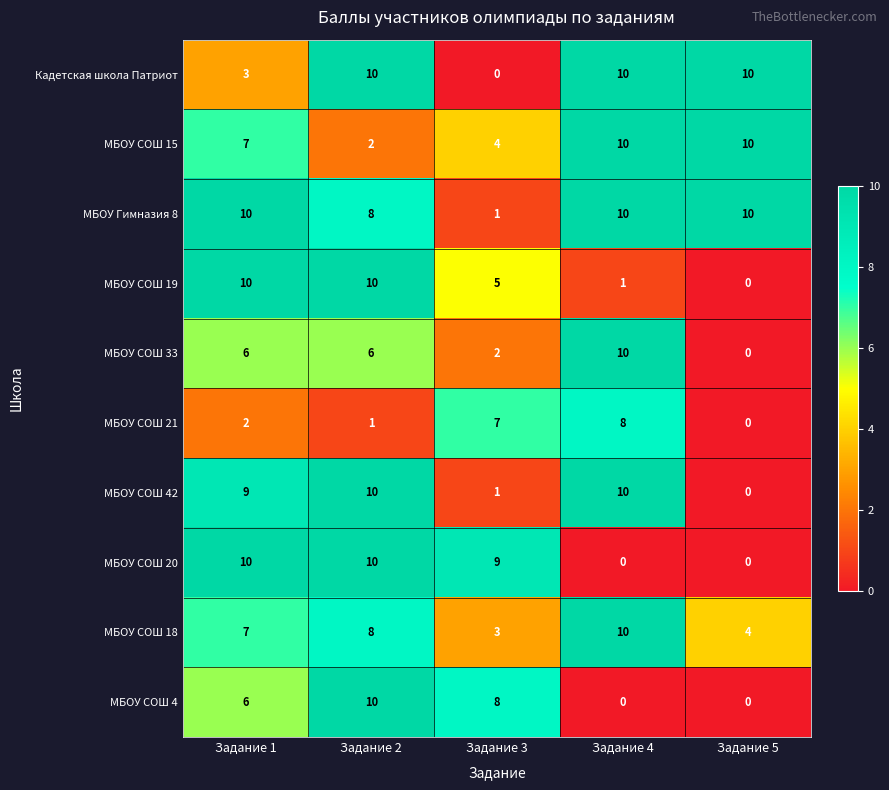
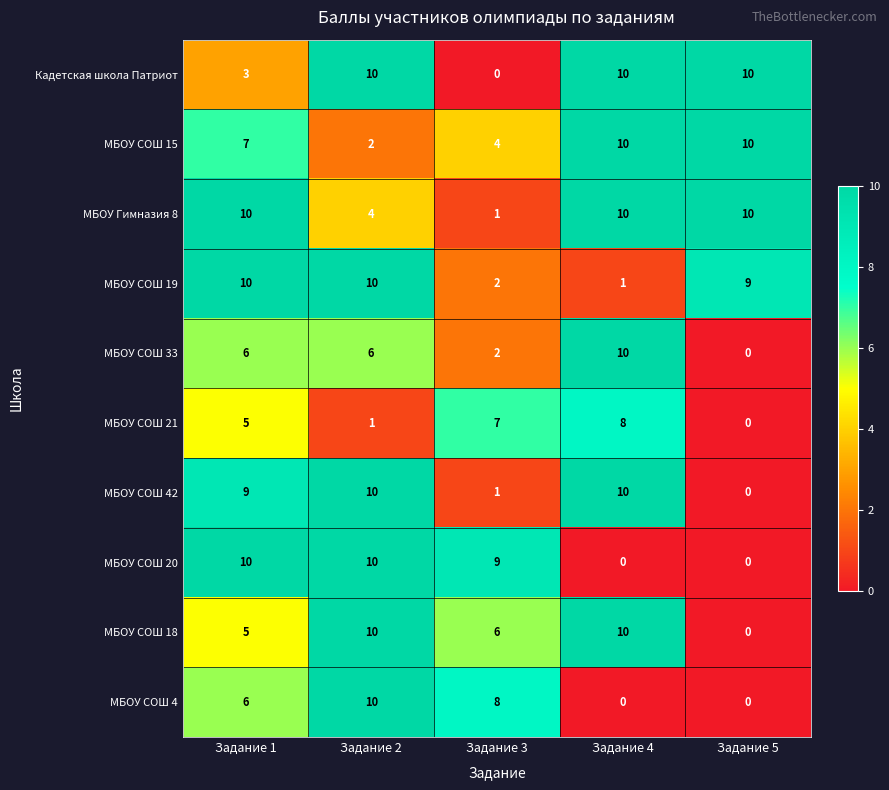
МБОУ Гимназия 8, Задание 2: 8 -> 4
МБОУ СОШ 19, Задание 3: 5 -> 2
МБОУ СОШ 19, Задание 5: 0 -> 9
МБОУ СОШ 21, Задание 1: 2 -> 5
МБОУ СОШ 18, Задание 1: 7 -> 5
МБОУ СОШ 18, Задание 2: 8 -> 10
МБОУ СОШ 18, Задание 3: 3 -> 6
МБОУ СОШ 18, Задание 5: 4 -> 0
